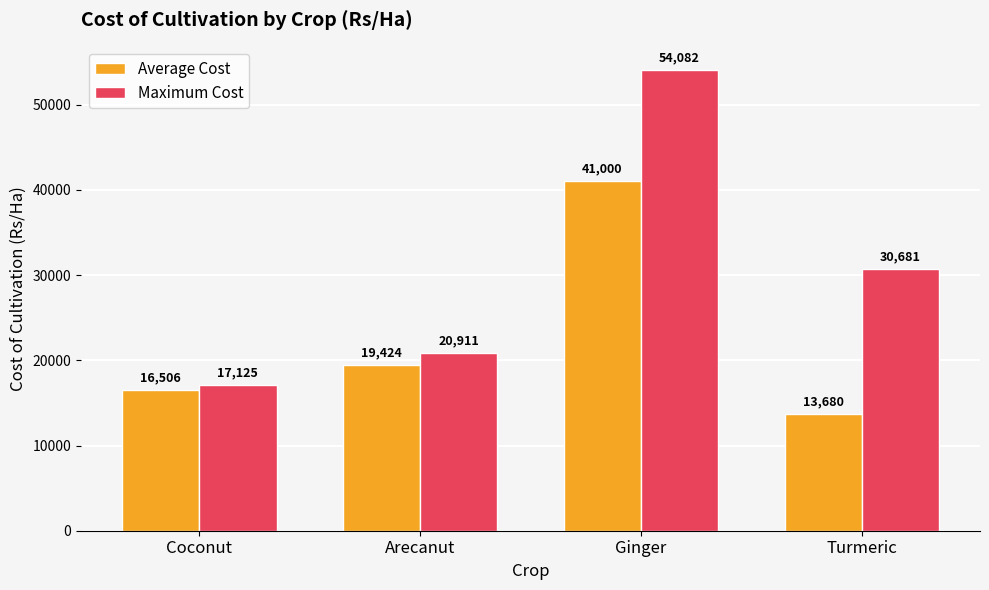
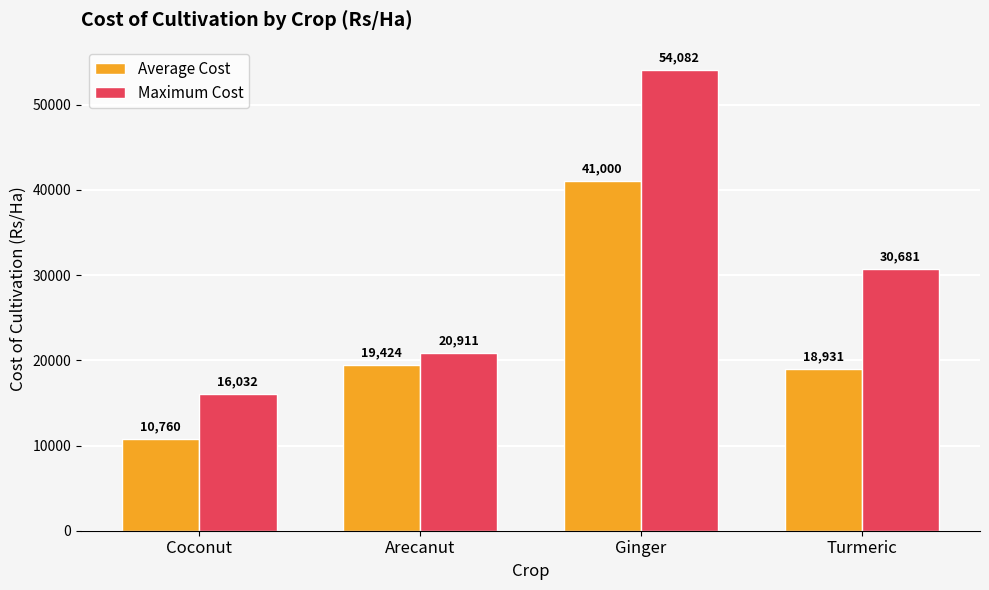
Average Cost, Coconut: 16,506 -> 10,760
Maximum Cost, Coconut: 17,125 -> 16,032
Average Cost, Turmeric: 13,680 -> 18,931
